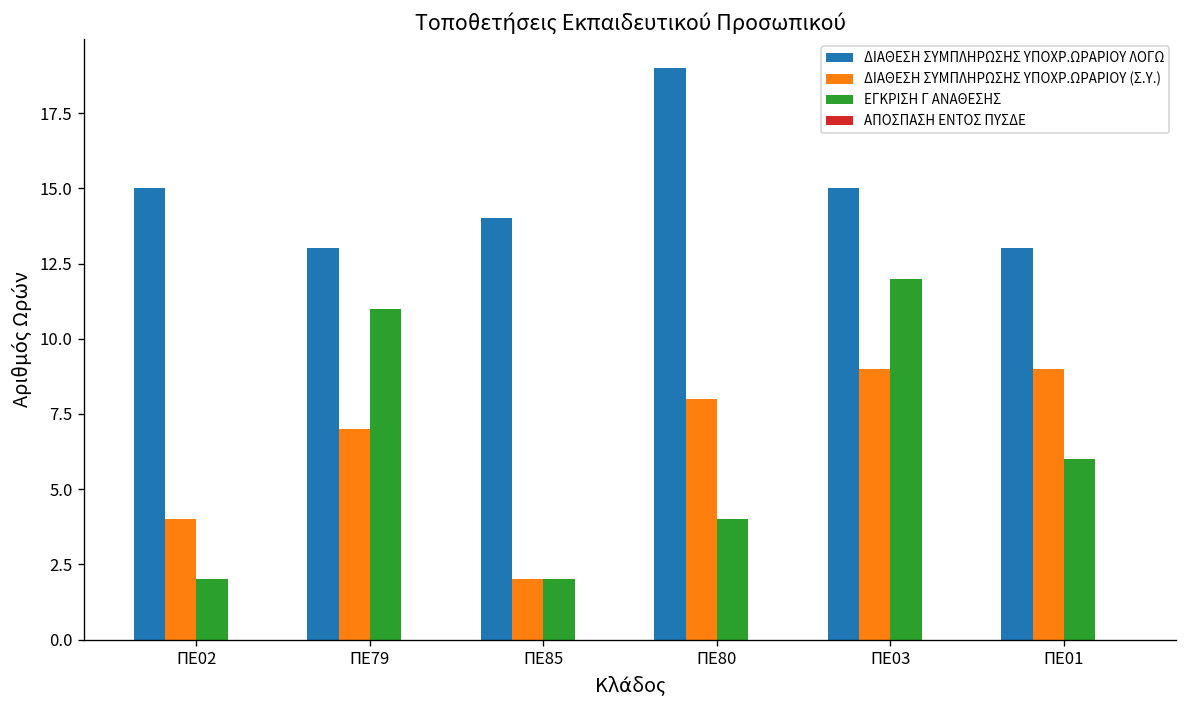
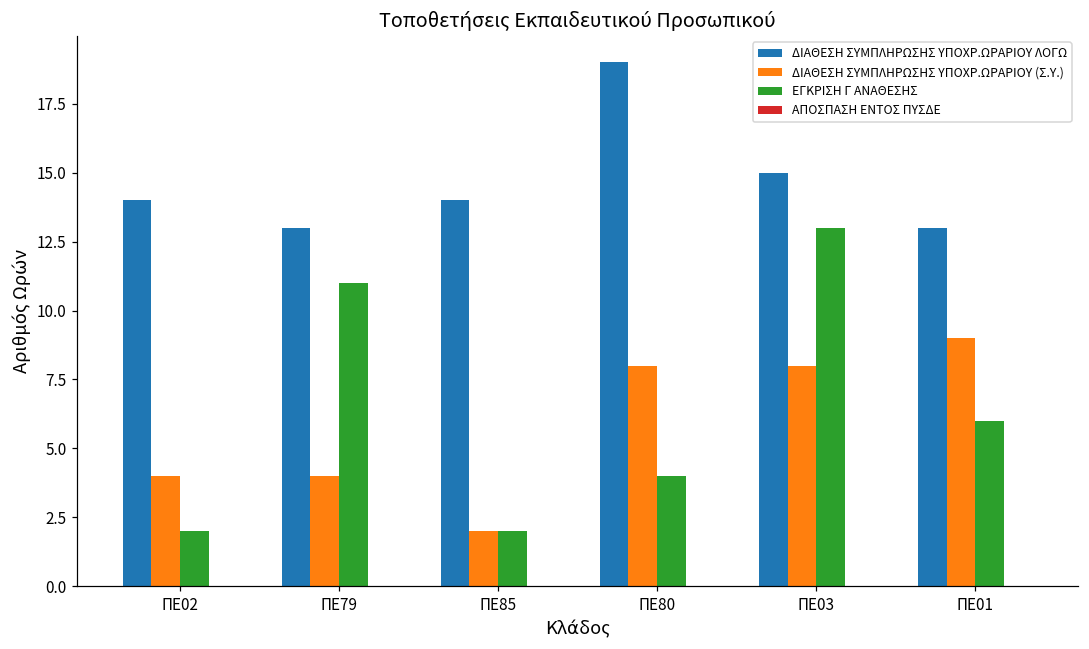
ΔΙΑΘΕΣΗ ΣΥΜΠΛΗΡΩΣΗΣ ΥΠΟΧΡ.ΩΡΑΡΙΟΥ ΛΟΓΩ, ΠΕ02: 15 -> 14
ΔΙΑΘΕΣΗ ΣΥΜΠΛΗΡΩΣΗΣ ΥΠΟΧΡ.ΩΡΑΡΙΟΥ (Σ.Υ.), ΠΕ79: 7 -> 4
ΔΙΑΘΕΣΗ ΣΥΜΠΛΗΡΩΣΗΣ ΥΠΟΧΡ.ΩΡΑΡΙΟΥ (Σ.Υ.), ΠΕ03: 9 -> 8
ΕΓΚΡΙΣΗ Γ ΑΝΑΘΕΣΗΣ, ΠΕ03: 12 -> 13
